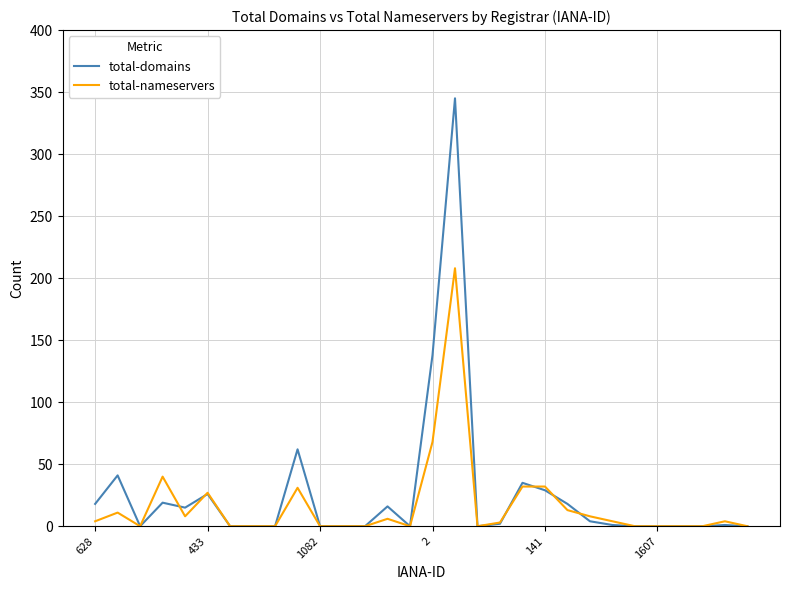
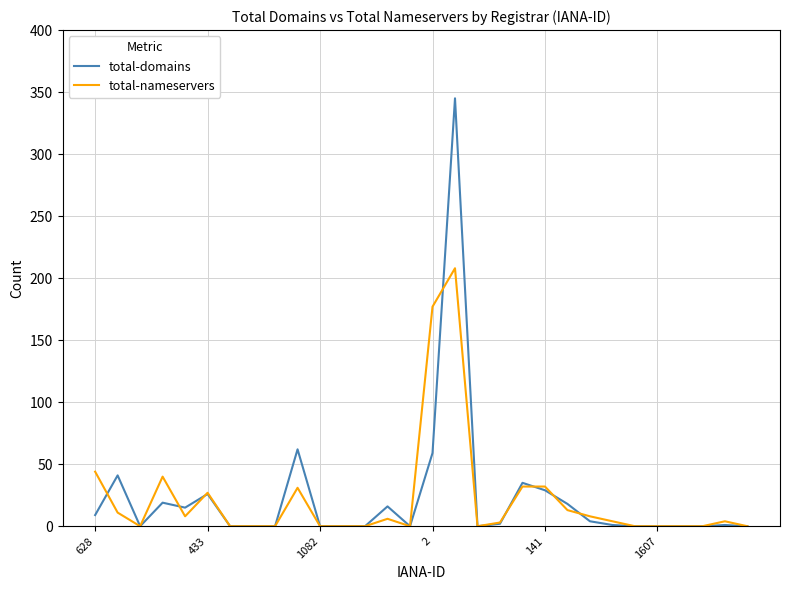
total-domains, 628: 18 -> 9
total-nameservers, 628: 4 -> 44
total-domains, 2: 138 -> 59
total-nameservers, 2: 68 -> 177
